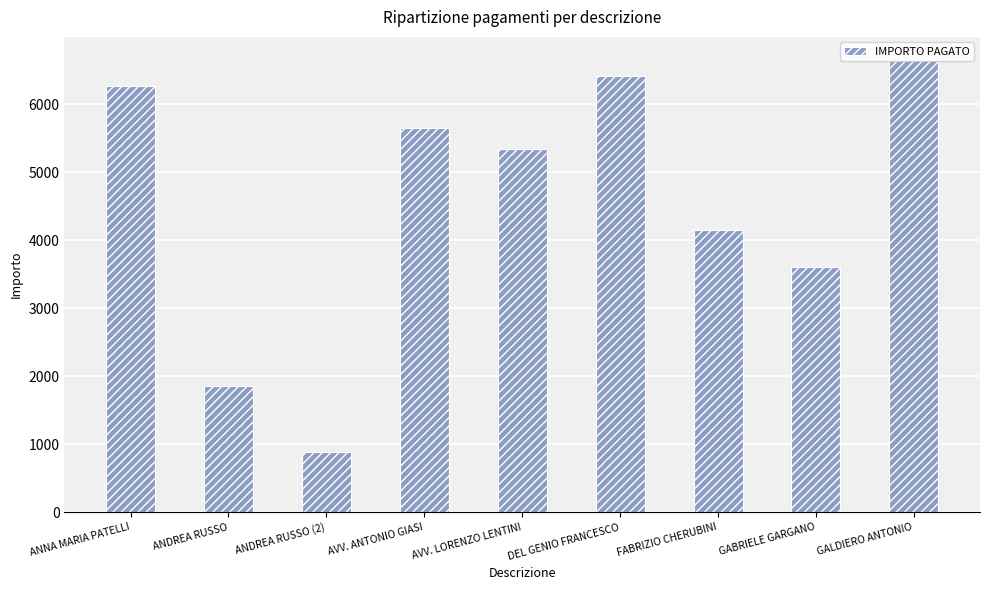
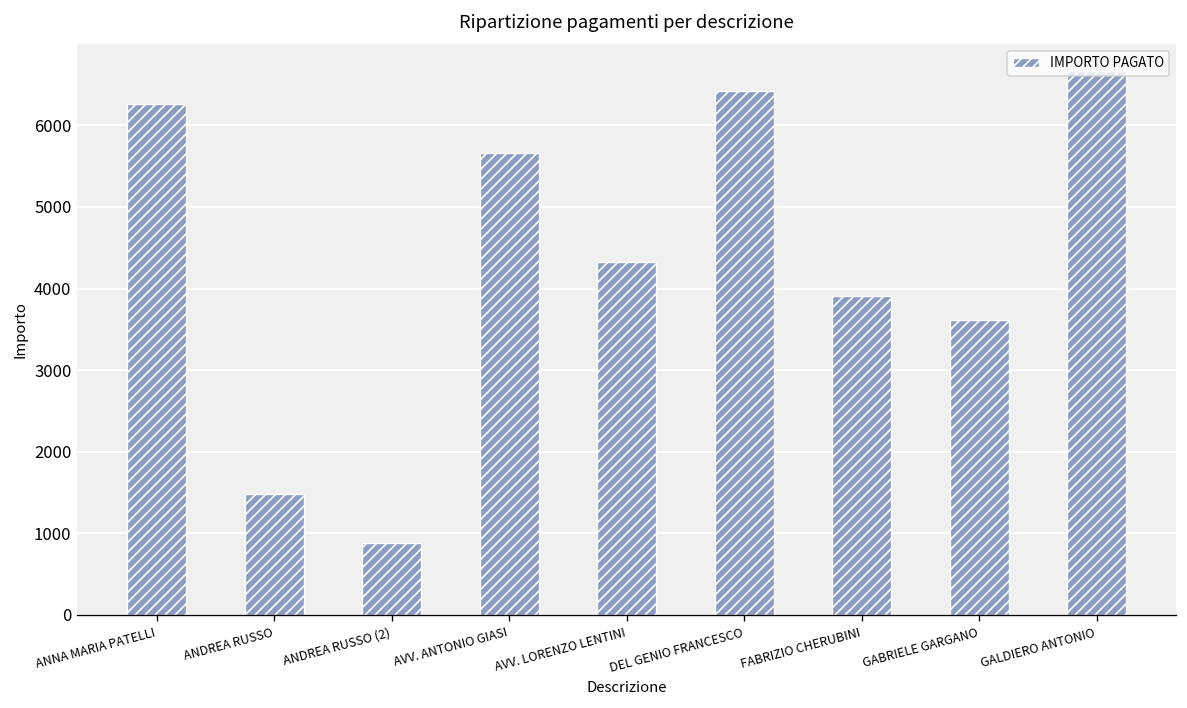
ANDREA RUSSO: 1900 -> 1500
AVV. LORENZO LENTINI: 5300 -> 4300
FABRIZIO CHERUBINI: 4200 -> 3900
